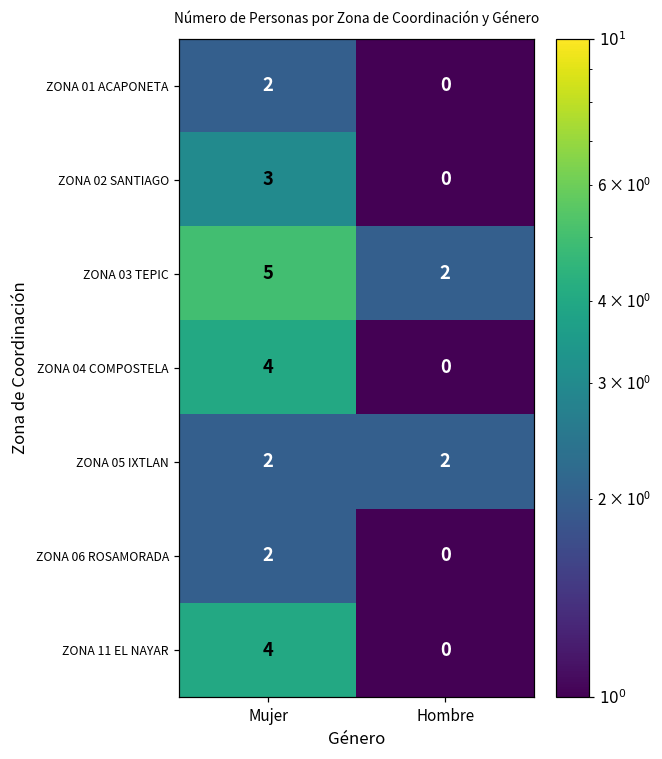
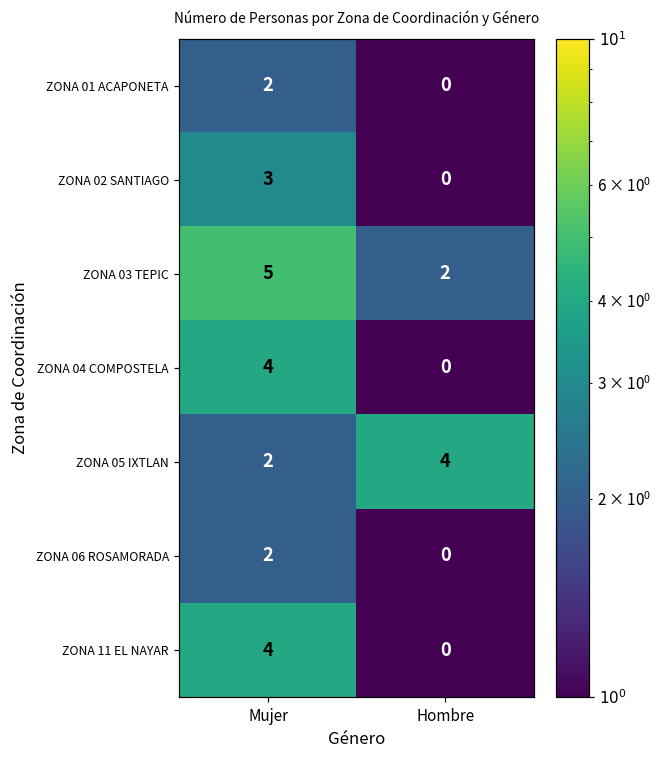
ZONA 05 IXTLAN, Hombre: 2 -> 4
